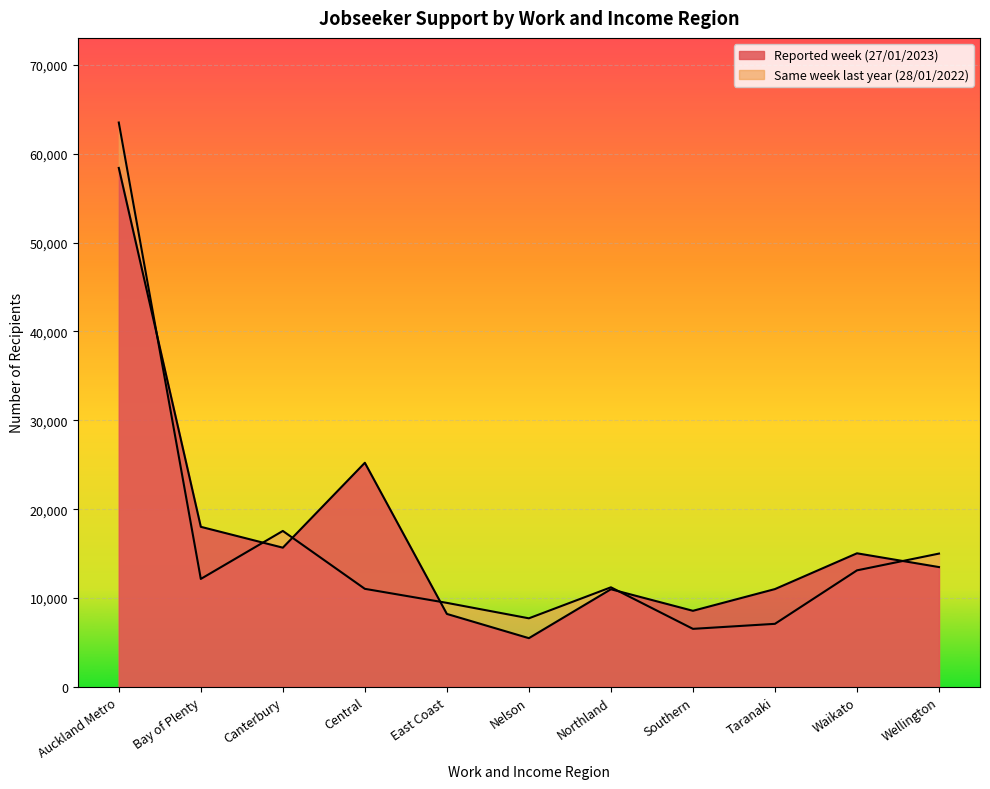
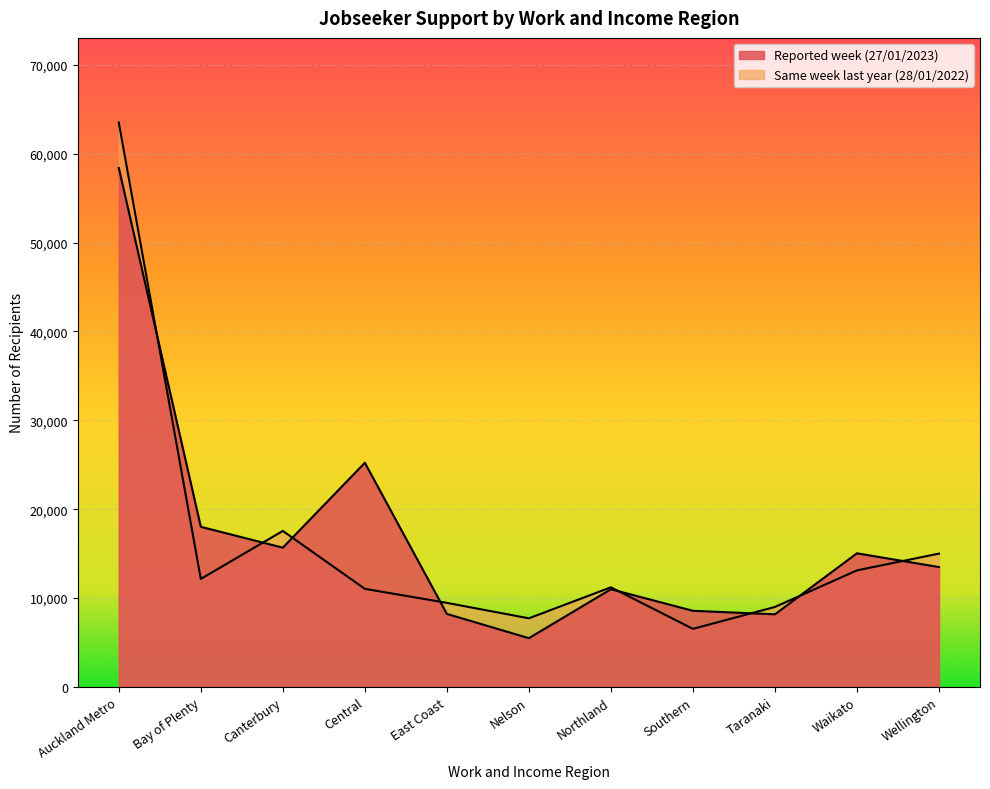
Reported week (27/01/2023), Taranaki: 11,000 -> 8,000
Same week last year (28/01/2022), Taranaki: 7,000 -> 9,000
